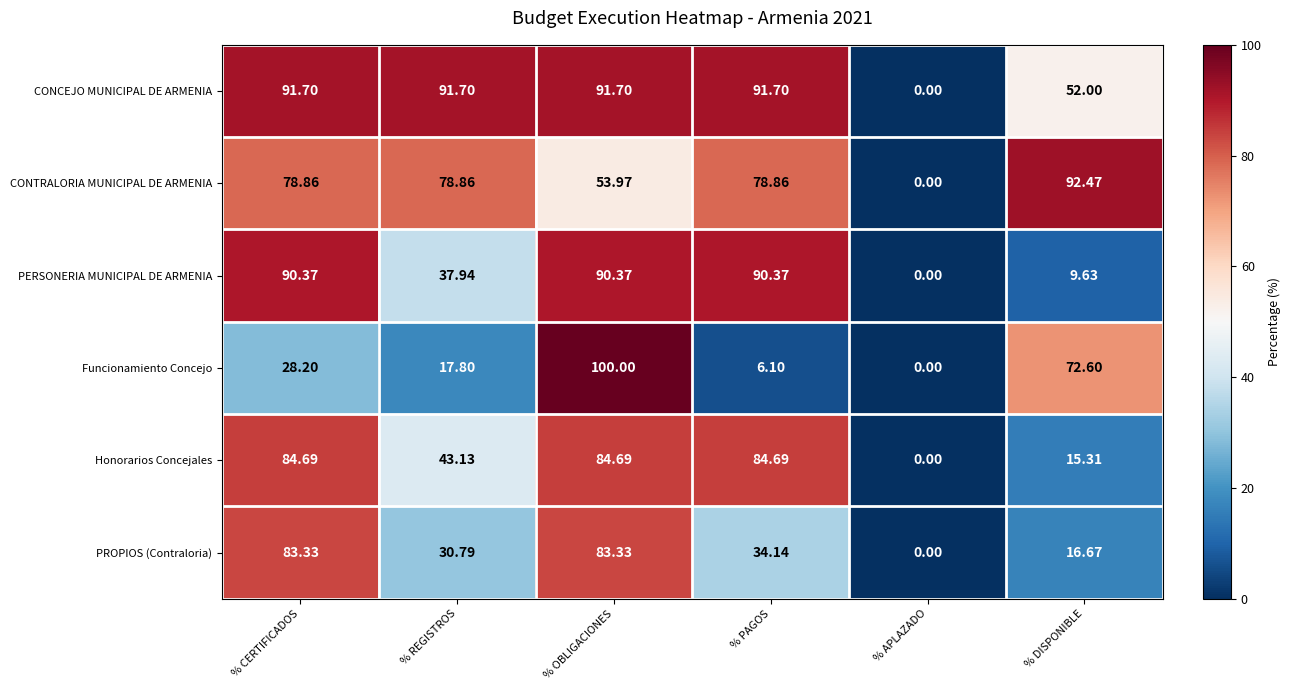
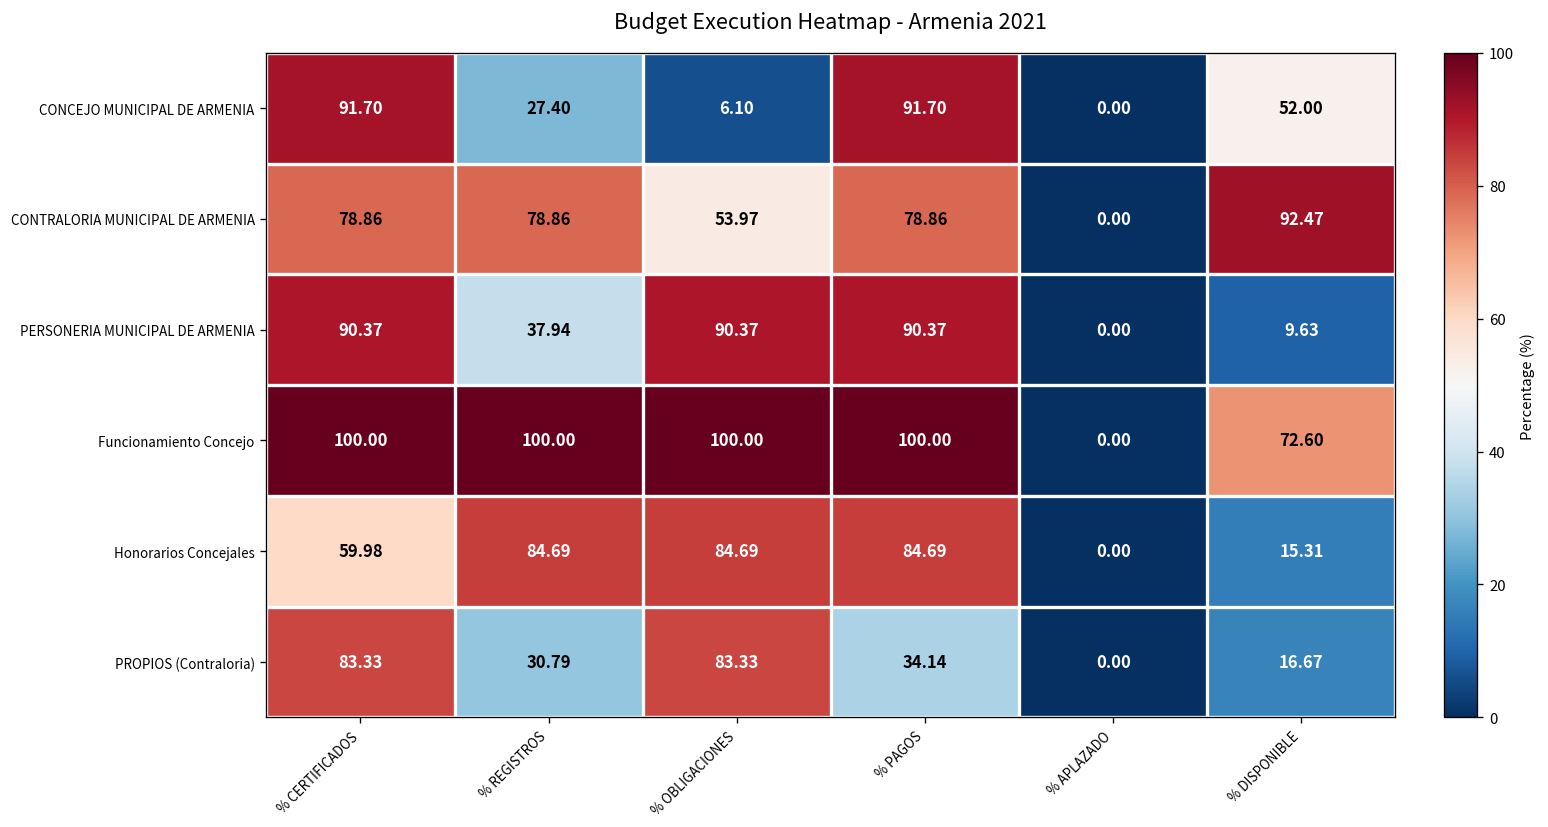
CONCEJO MUNICIPAL DE ARMENIA, % REGISTROS: 91.70 -> 27.40
CONCEJO MUNICIPAL DE ARMENIA, % OBLIGACIONES: 91.70 -> 6.10
Funcionamiento Concejo, % CERTIFICADOS: 28.20 -> 100.00
Funcionamiento Concejo, % REGISTROS: 17.80 -> 100.00
Funcionamiento Concejo, % PAGOS: 6.10 -> 100.00
Honorarios Concejales, % CERTIFICADOS: 84.69 -> 59.98
Honorarios Concejales, % REGISTROS: 43.13 -> 84.69
